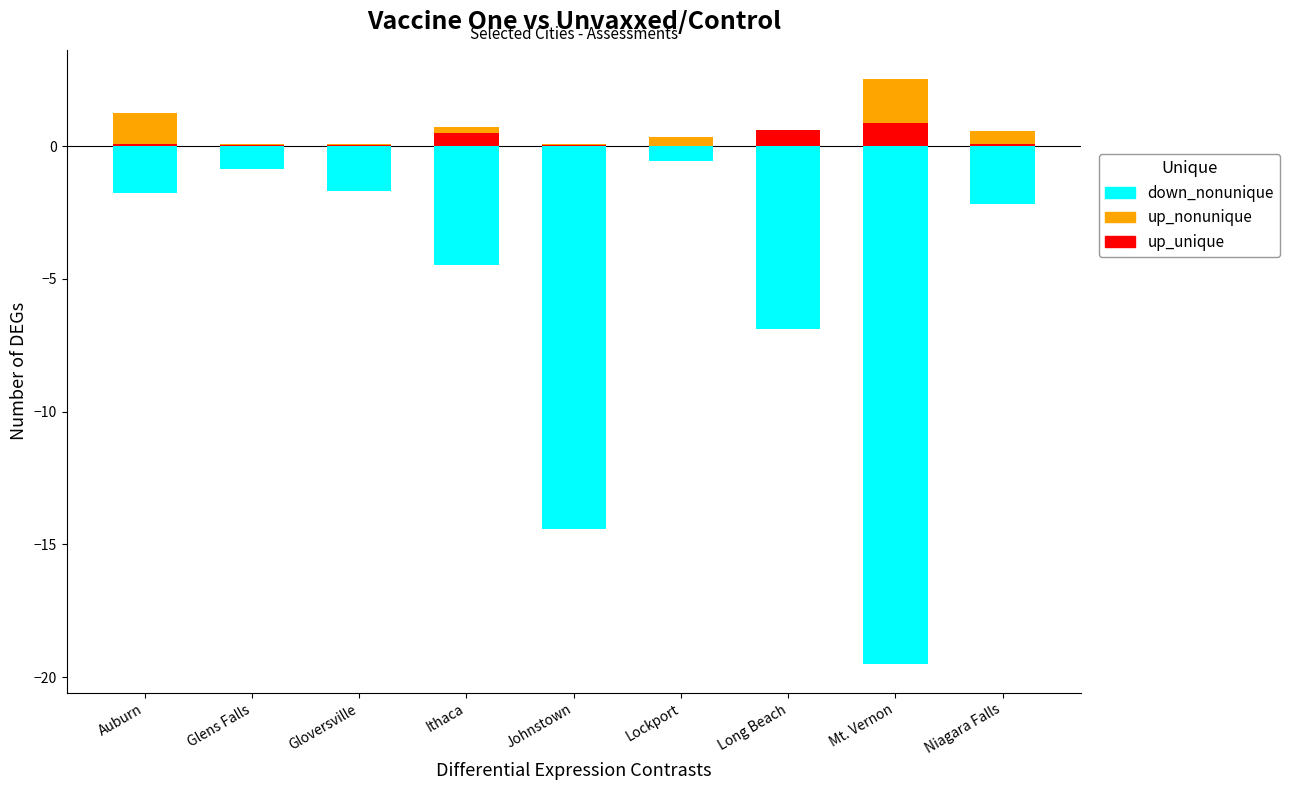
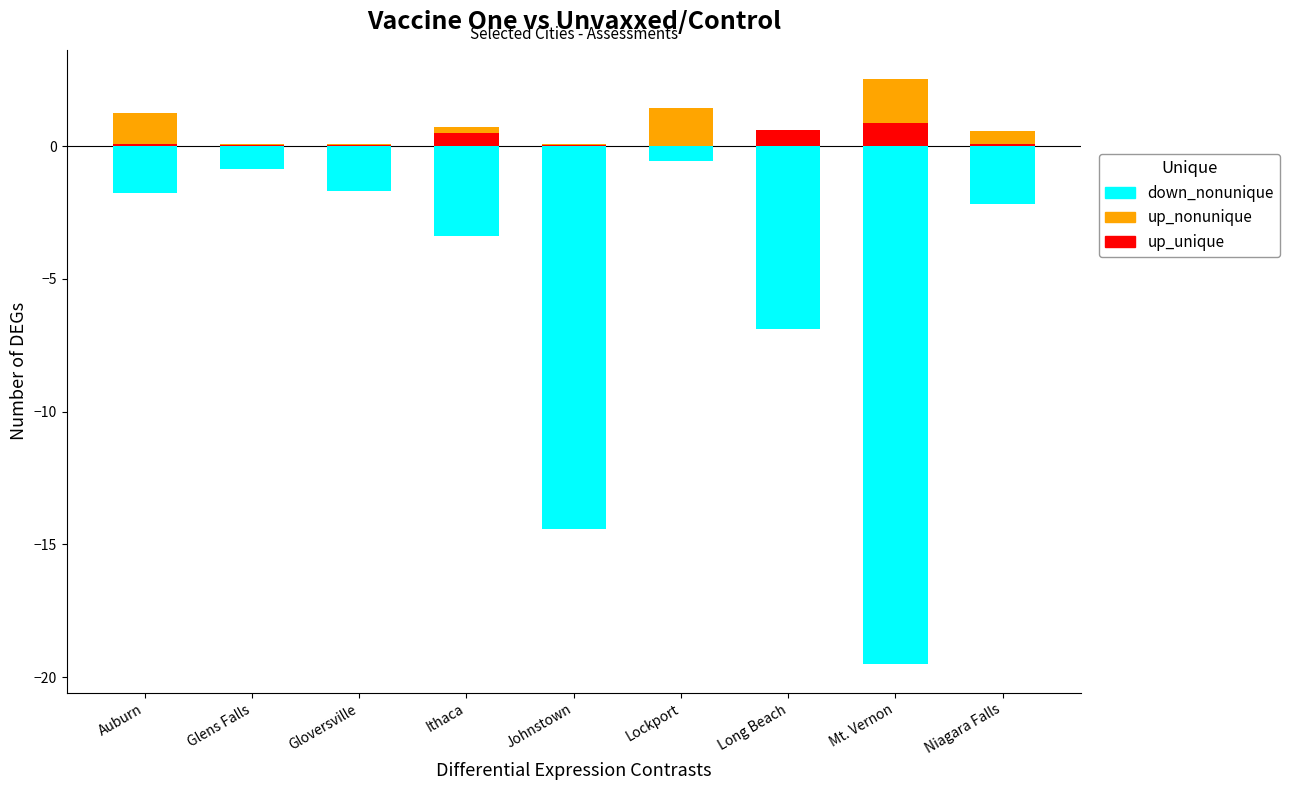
down_nonunique, Ithaca: -4.5 -> -3.4
up_nonunique, Lockport: 0.3 -> 1.4
